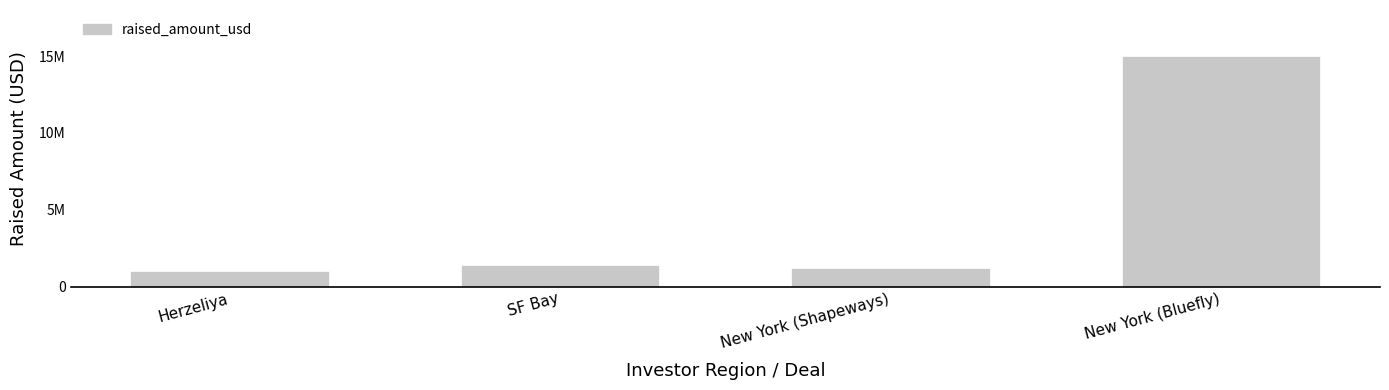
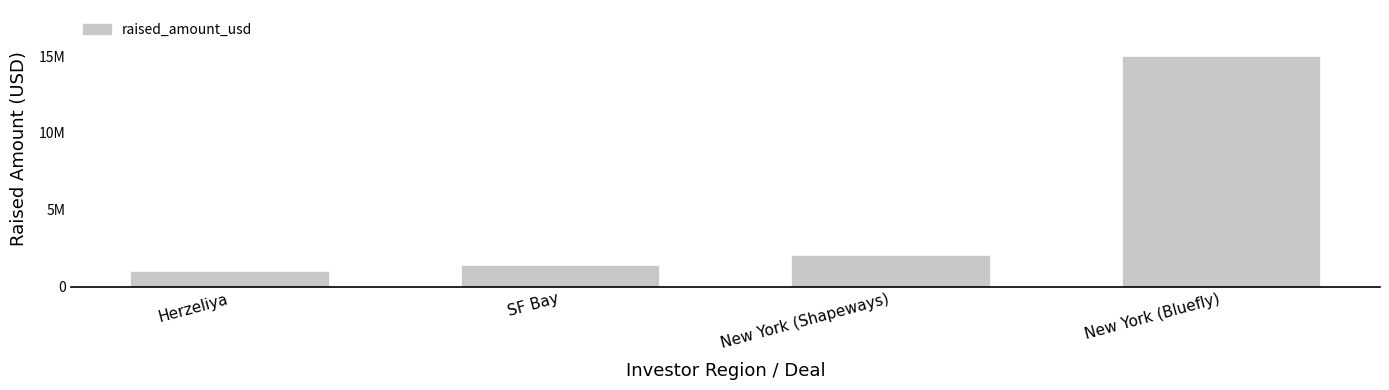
New York (Shapeways): 1200000 -> 2100000
